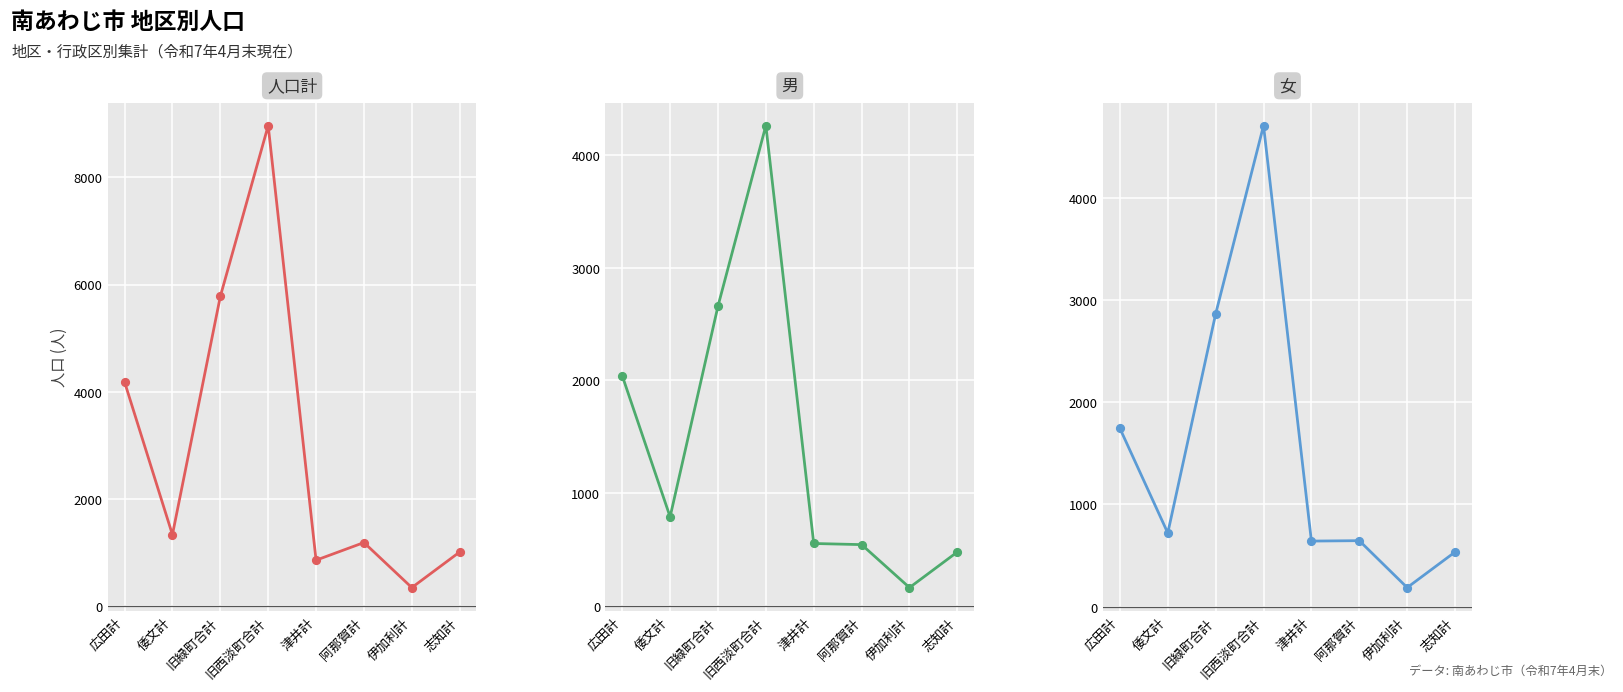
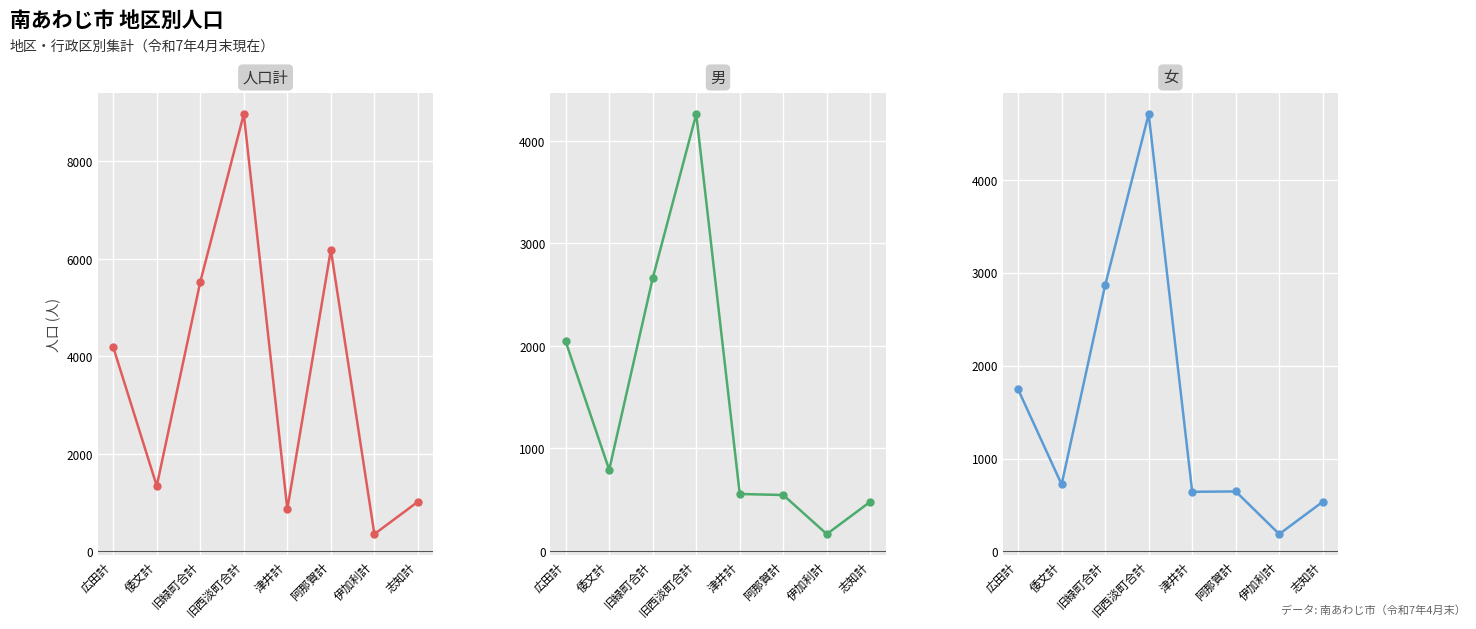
人口計, 旧緑町合計: 5800 -> 5500
人口計, 阿那賀計: 1200 -> 6200
